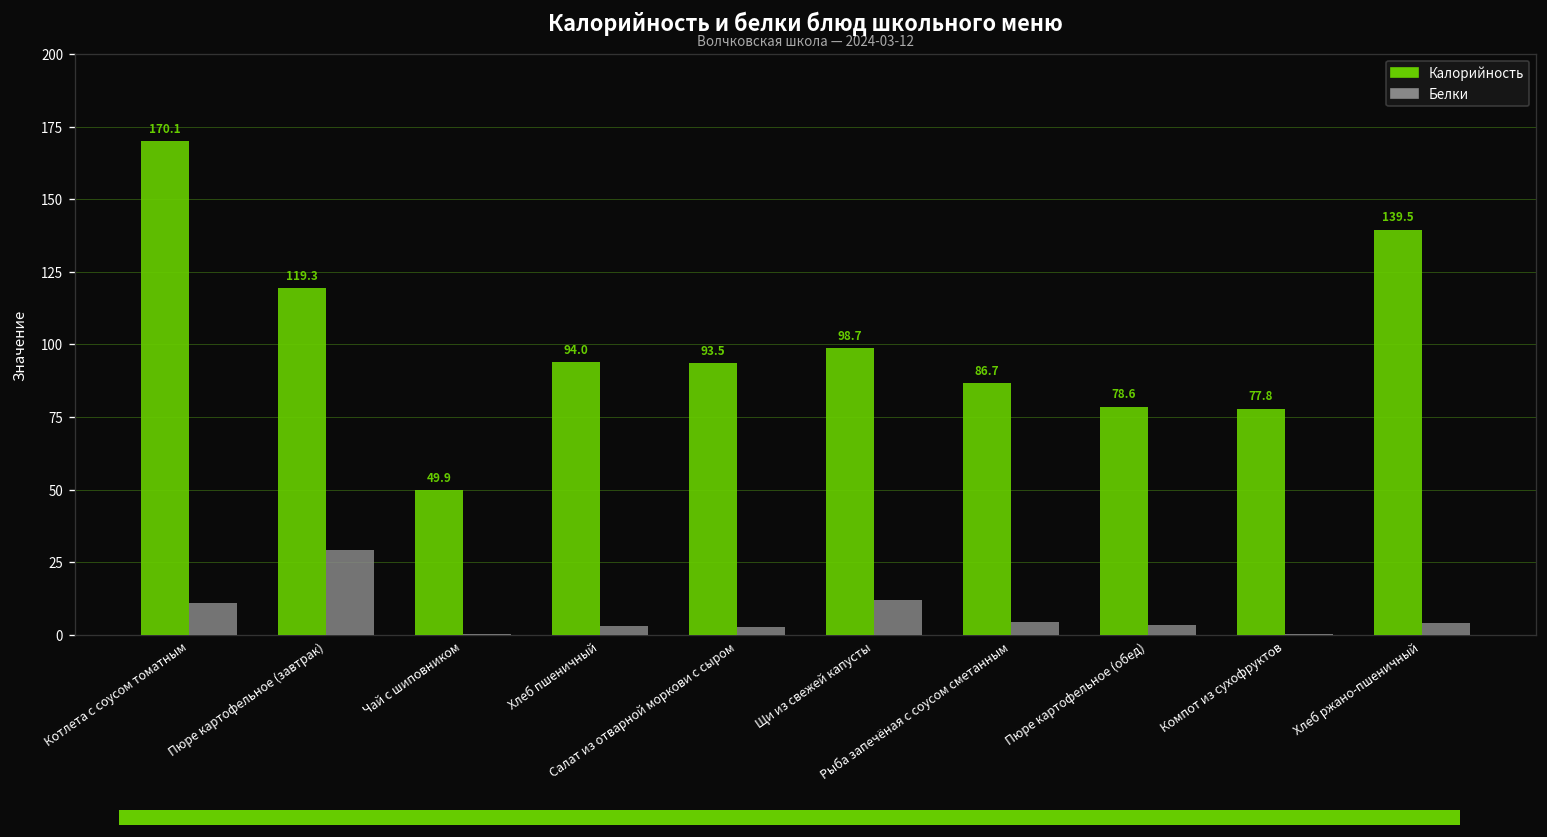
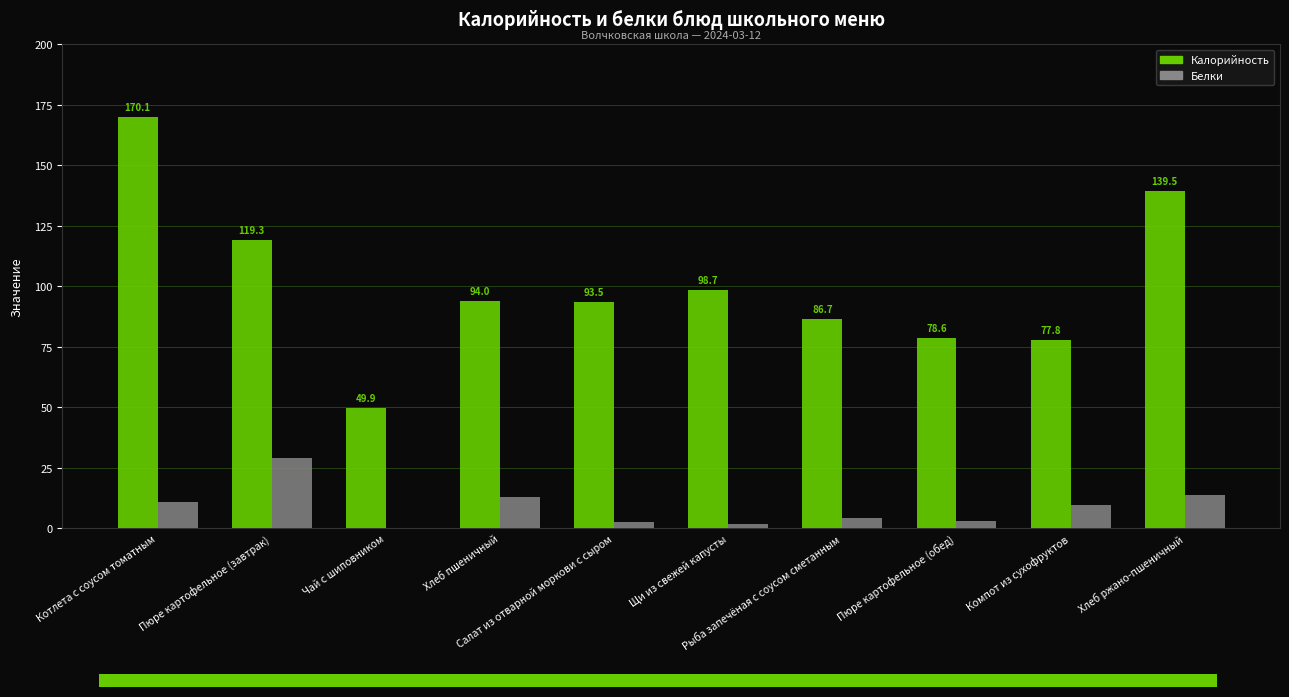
Белки, Хлеб пшеничный: 3 -> 13
Белки, Щи из свежей капусты: 12 -> 2
Белки, Компот из сухофруктов: 0 -> 10
Белки, Хлеб ржано-пшеничный: 4 -> 14
